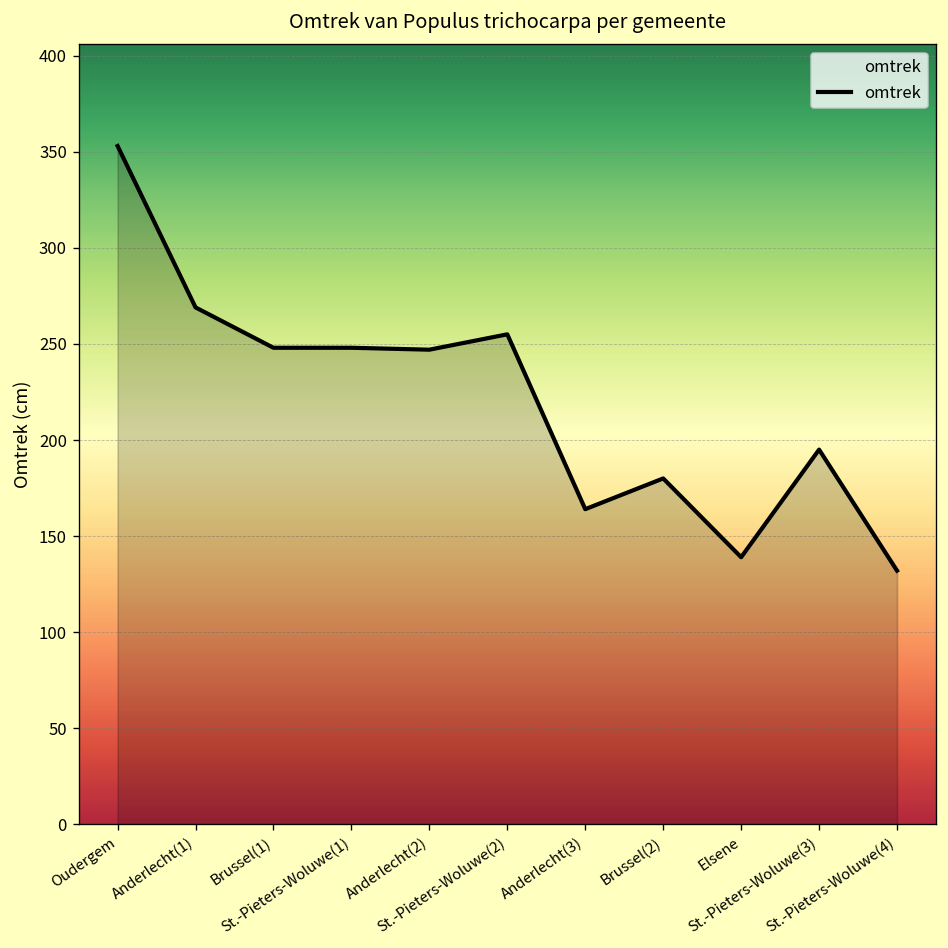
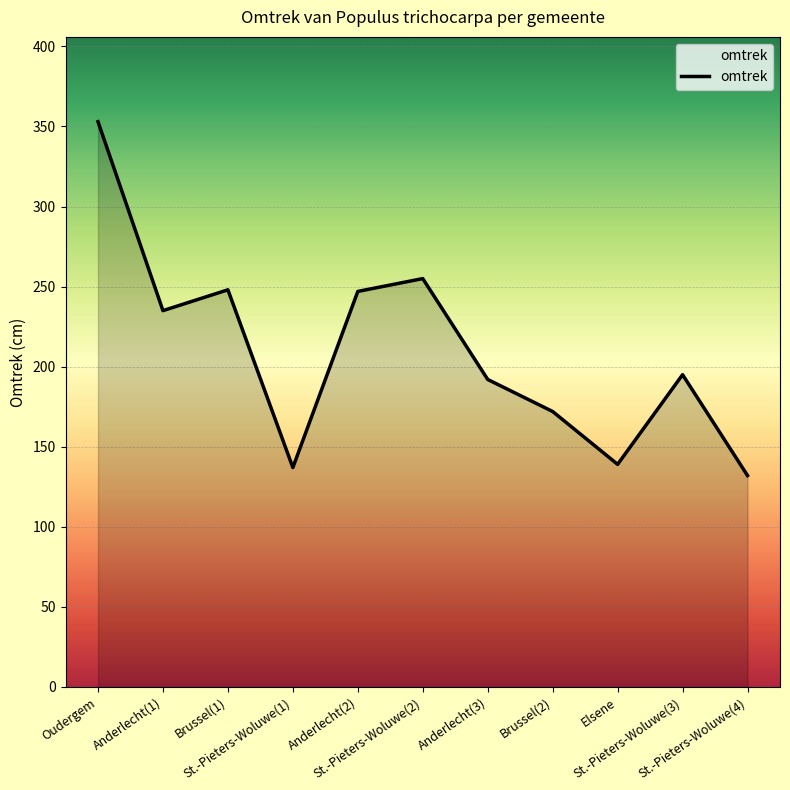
Anderlecht(1): 269 -> 235
St.-Pieters-Woluwe(1): 248 -> 137
Anderlecht(3): 164 -> 192
Brussel(2): 180 -> 172
